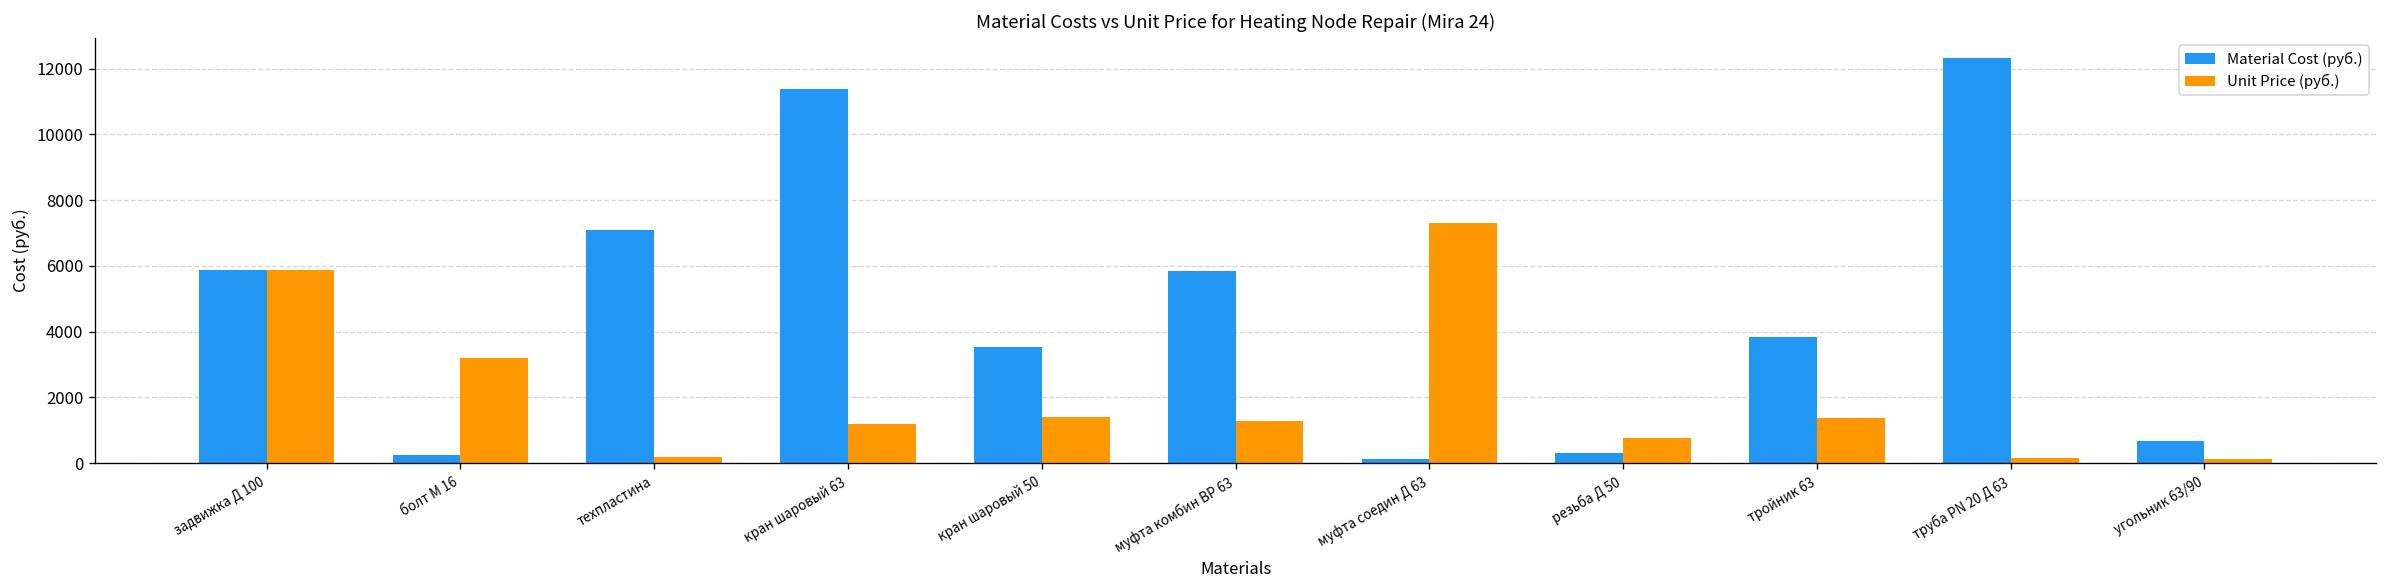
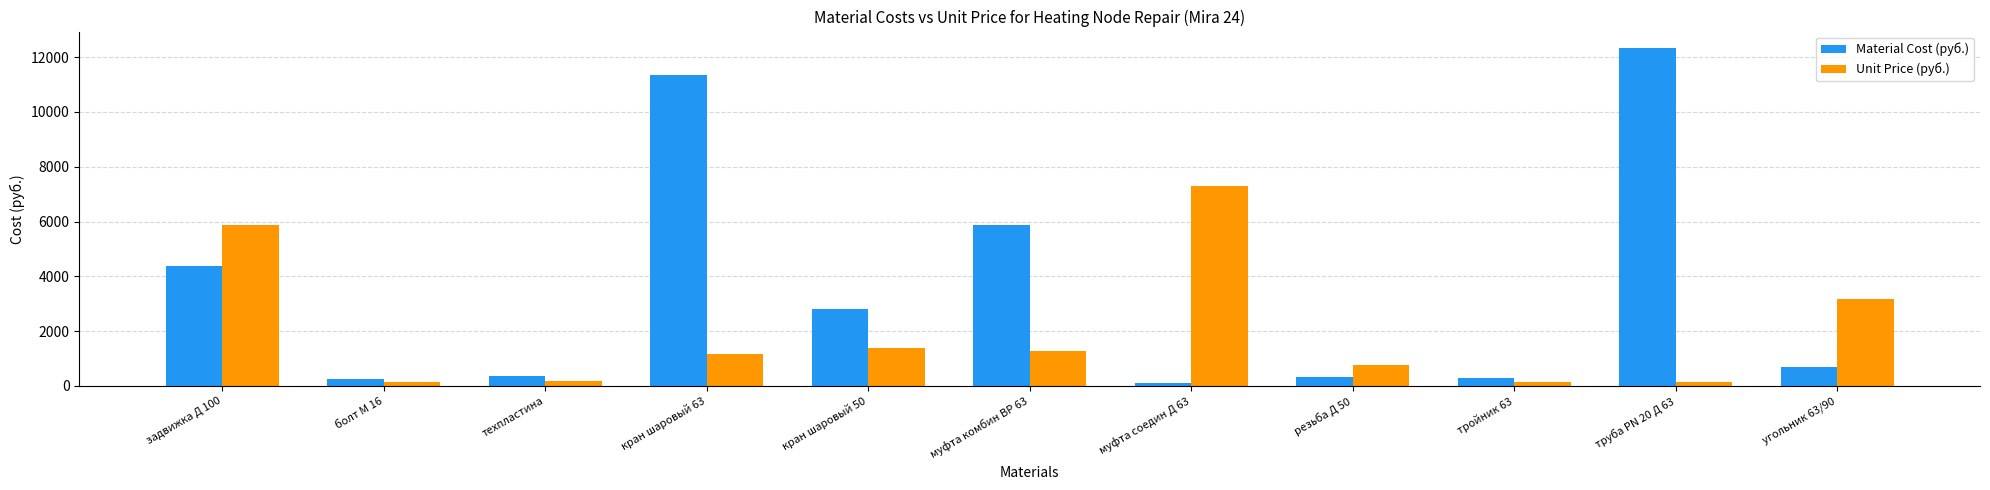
Material Cost (руб.), задвижка Д 100: 5900 -> 4400
Unit Price (руб.), болт М 16: 3200 -> 100
Material Cost (руб.), техпластина: 7100 -> 400
Material Cost (руб.), кран шаровый 50: 3500 -> 2800
Material Cost (руб.), тройник 63: 3800 -> 300
Unit Price (руб.), тройник 63: 1400 -> 100
Unit Price (руб.), угольник 63/90: 100 -> 3200
